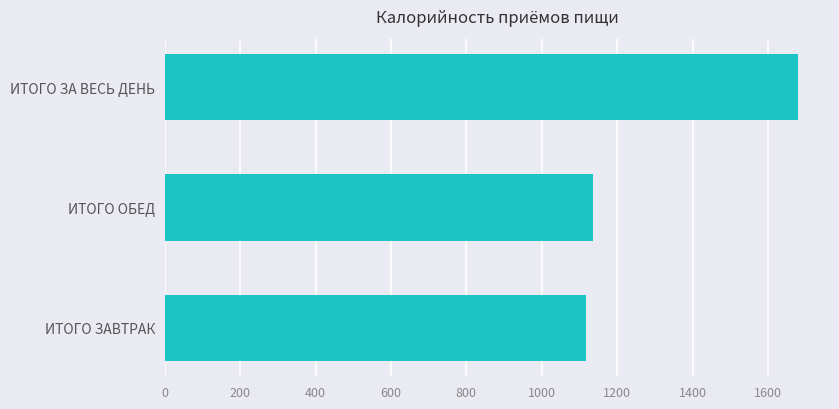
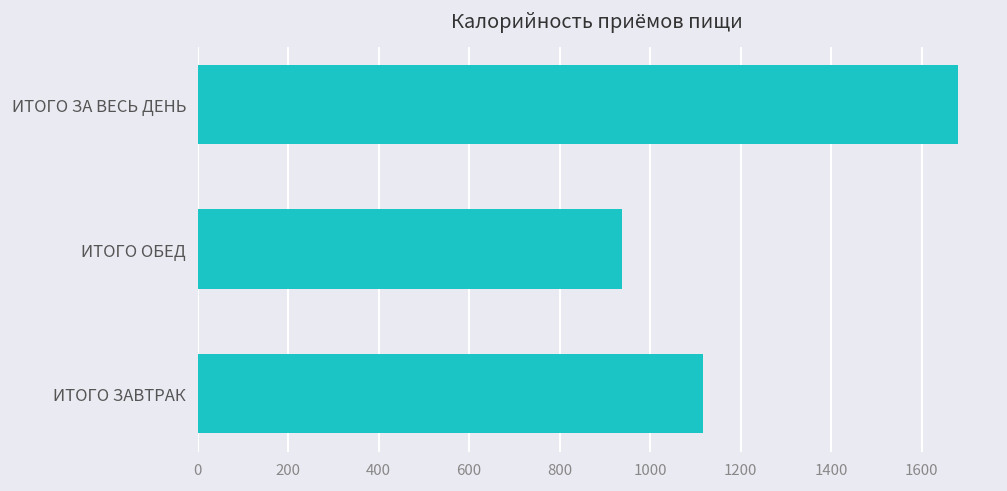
ИТОГО ОБЕД: 1130 -> 940
